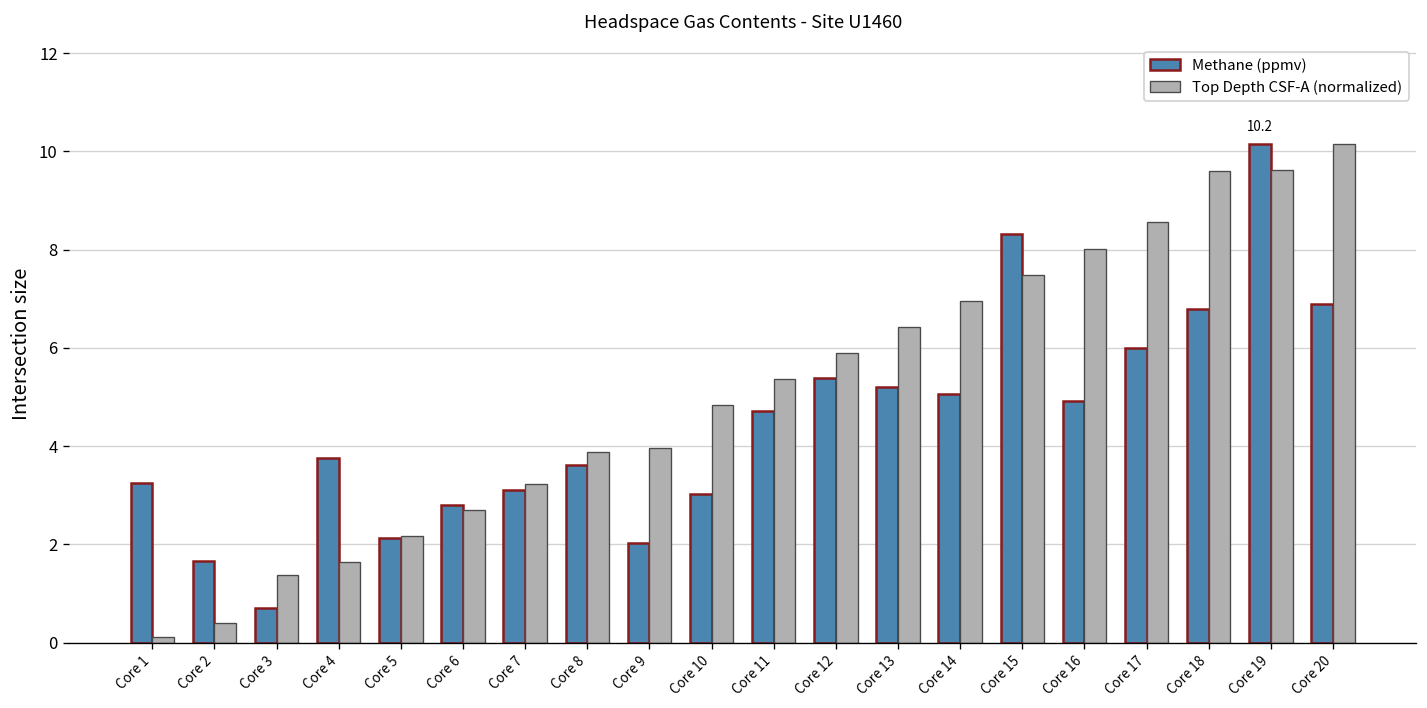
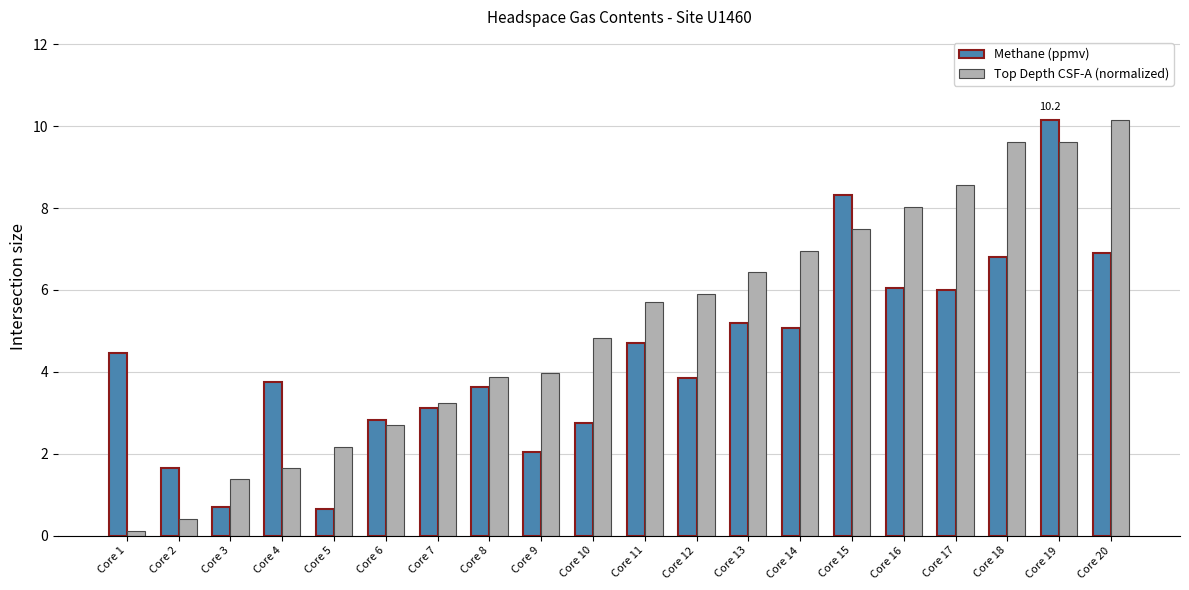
Methane (ppmv), Core 1: 3.3 -> 4.5
Methane (ppmv), Core 5: 2.1 -> 0.7
Methane (ppmv), Core 10: 3.0 -> 2.8
Top Depth CSF-A (normalized), Core 11: 5.4 -> 5.7
Methane (ppmv), Core 12: 5.4 -> 3.9
Methane (ppmv), Core 16: 4.9 -> 6.1
